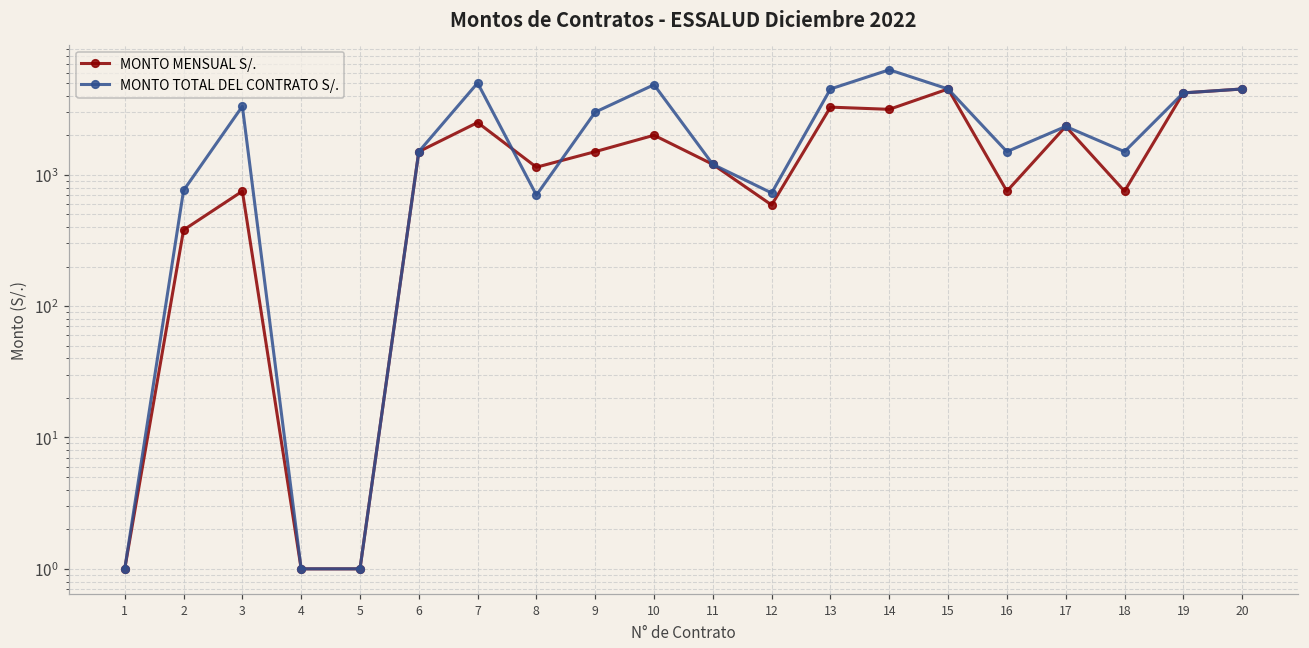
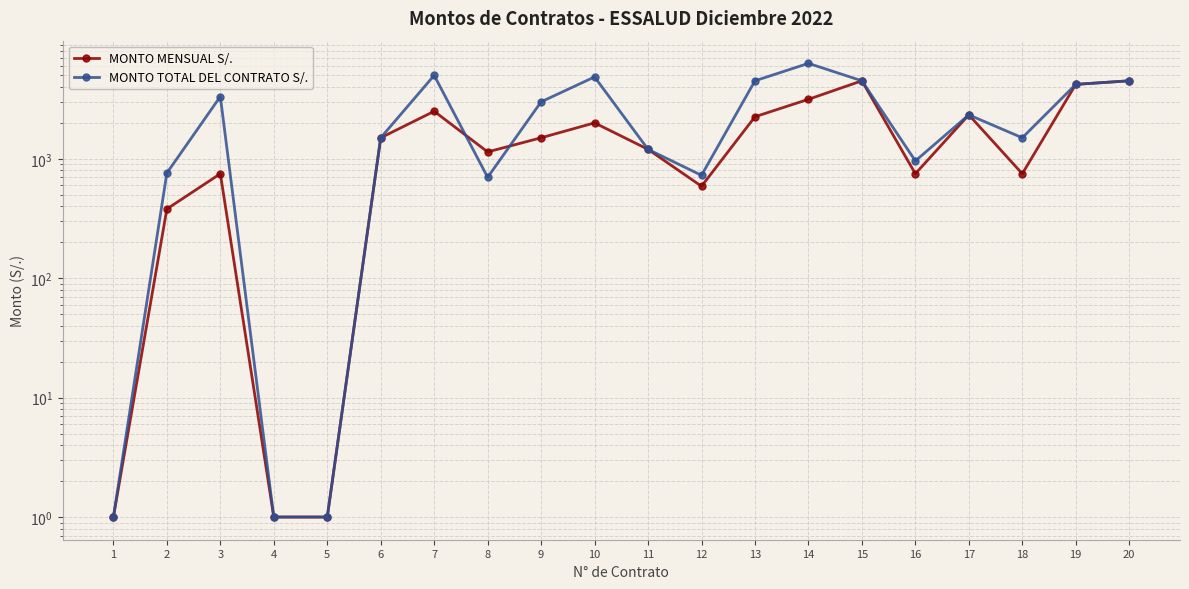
MONTO MENSUAL S/., 13: 3300 -> 2300
MONTO TOTAL DEL CONTRATO S/., 16: 1500 -> 1000
